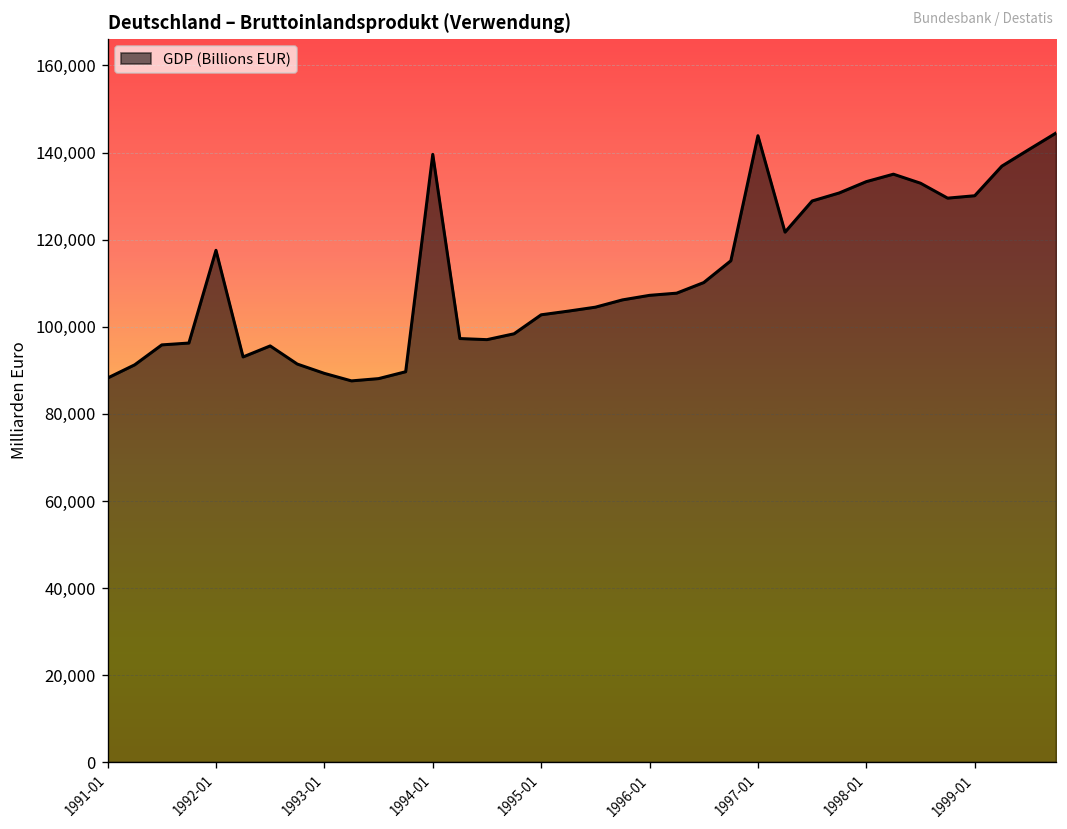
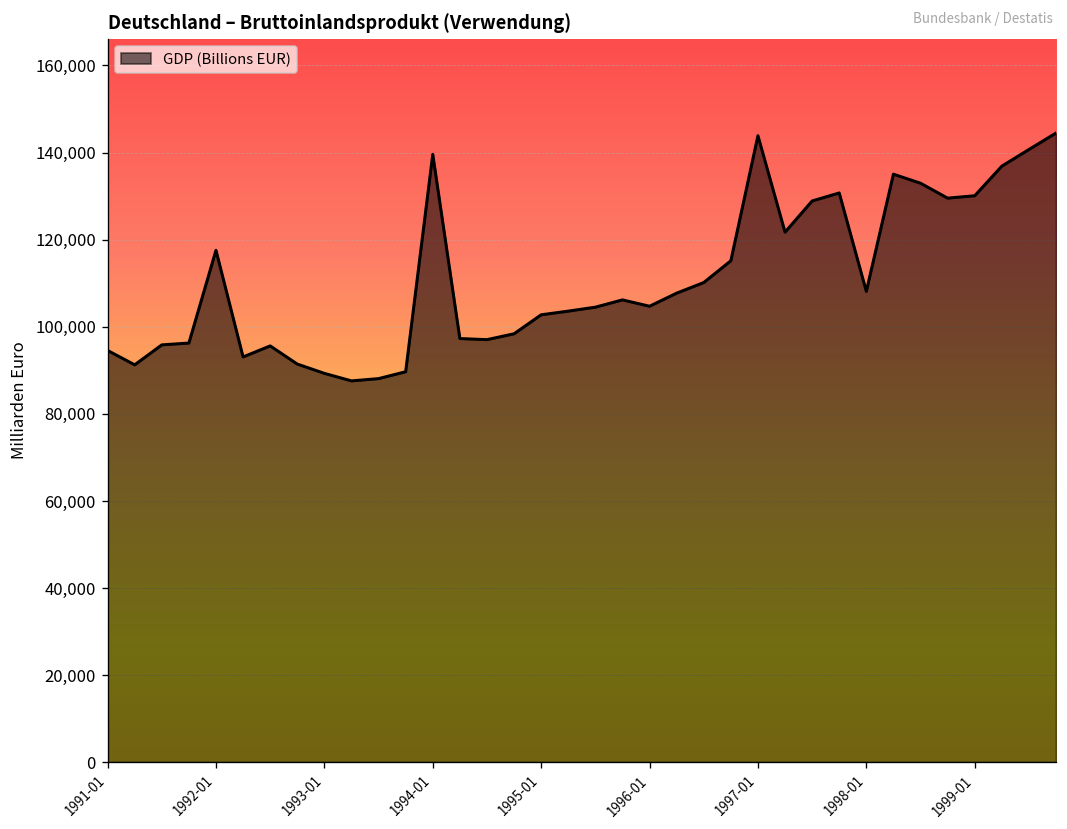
1991-01: 88,000 -> 95,000
1996-01: 107,000 -> 105,000
1998-01: 133,000 -> 108,000
